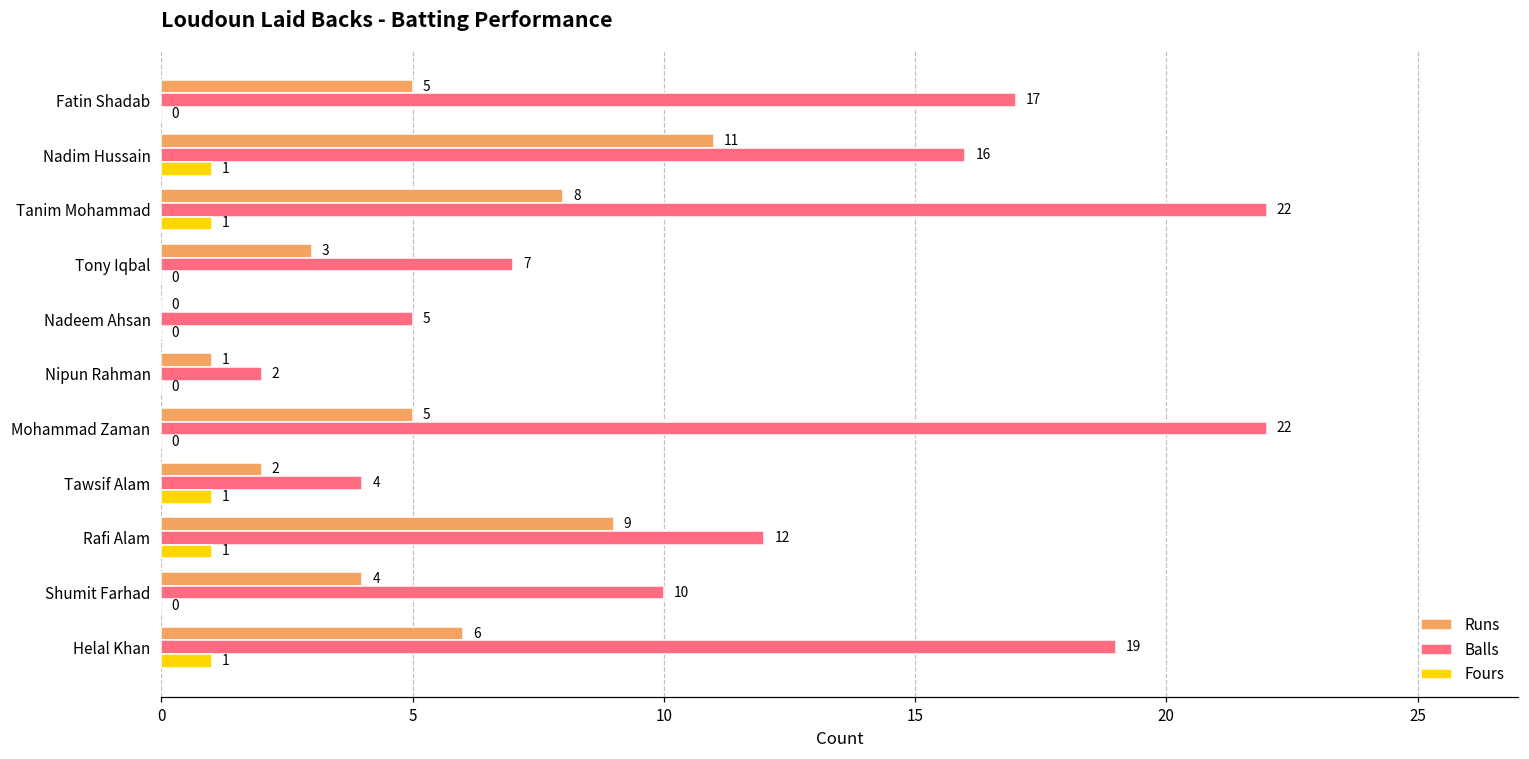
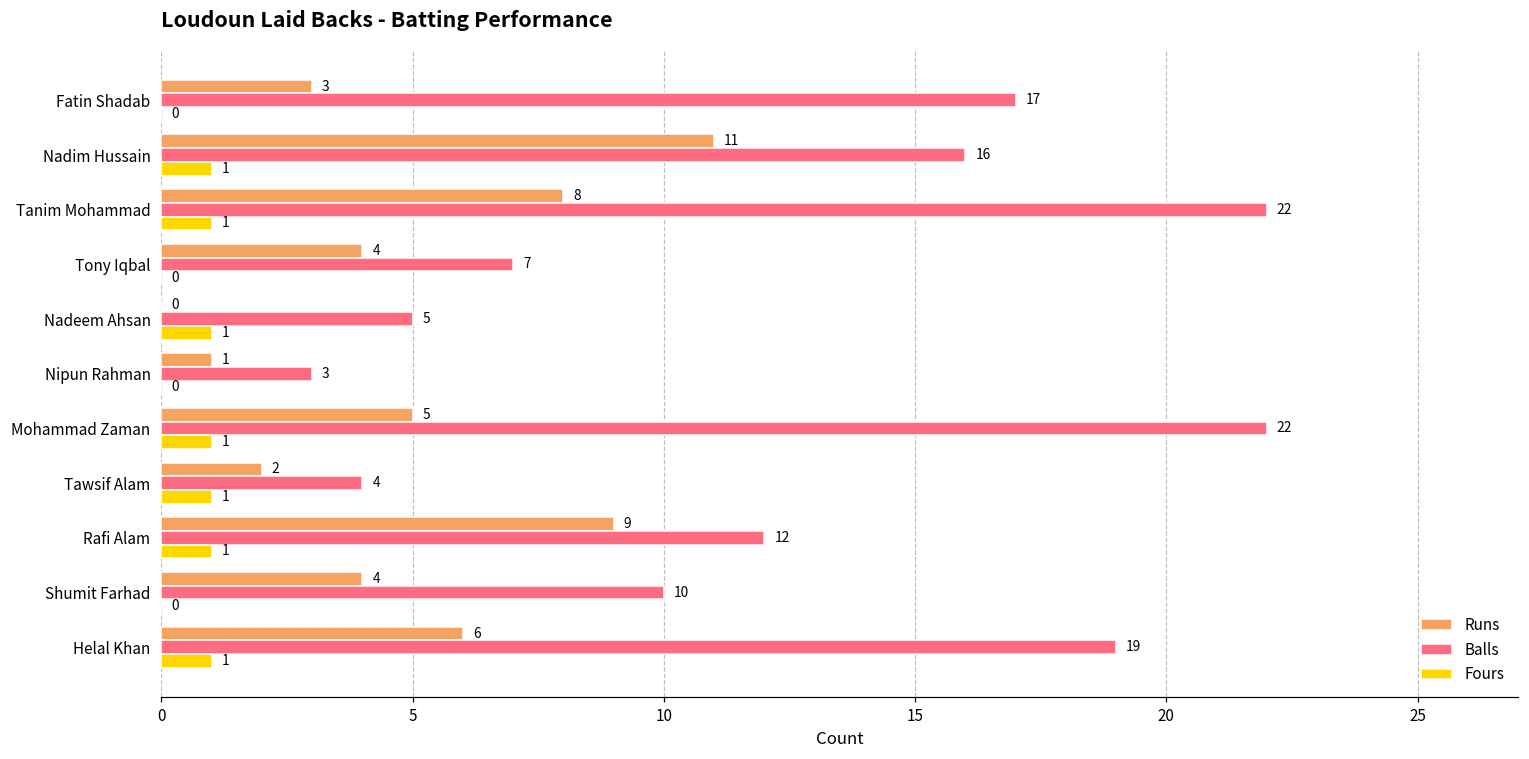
Runs, Fatin Shadab: 5 -> 3
Runs, Tony Iqbal: 3 -> 4
Fours, Nadeem Ahsan: 0 -> 1
Balls, Nipun Rahman: 2 -> 3
Fours, Mohammad Zaman: 0 -> 1
